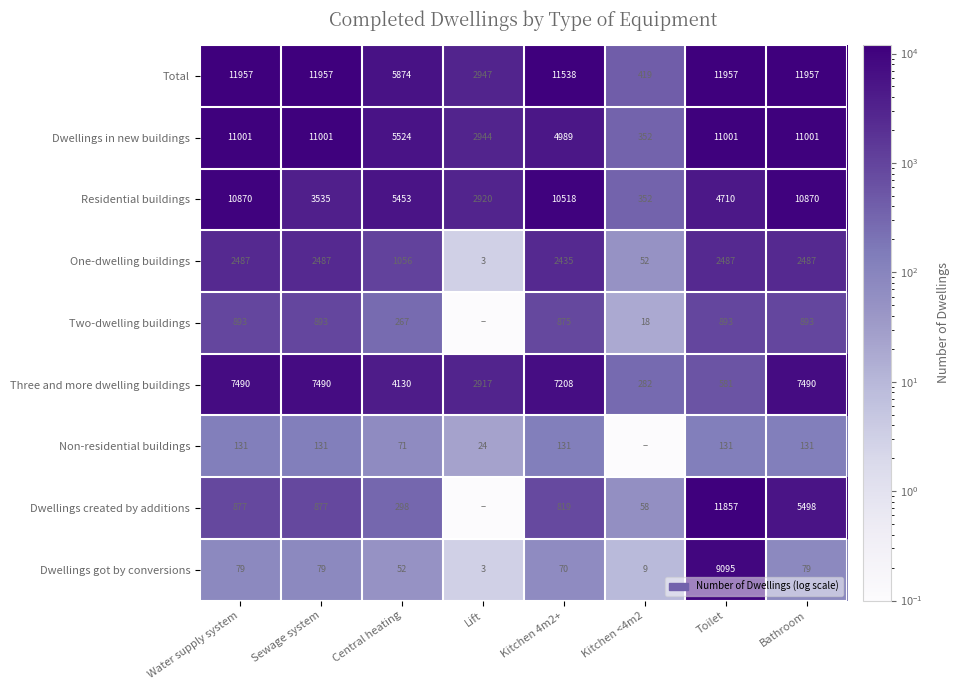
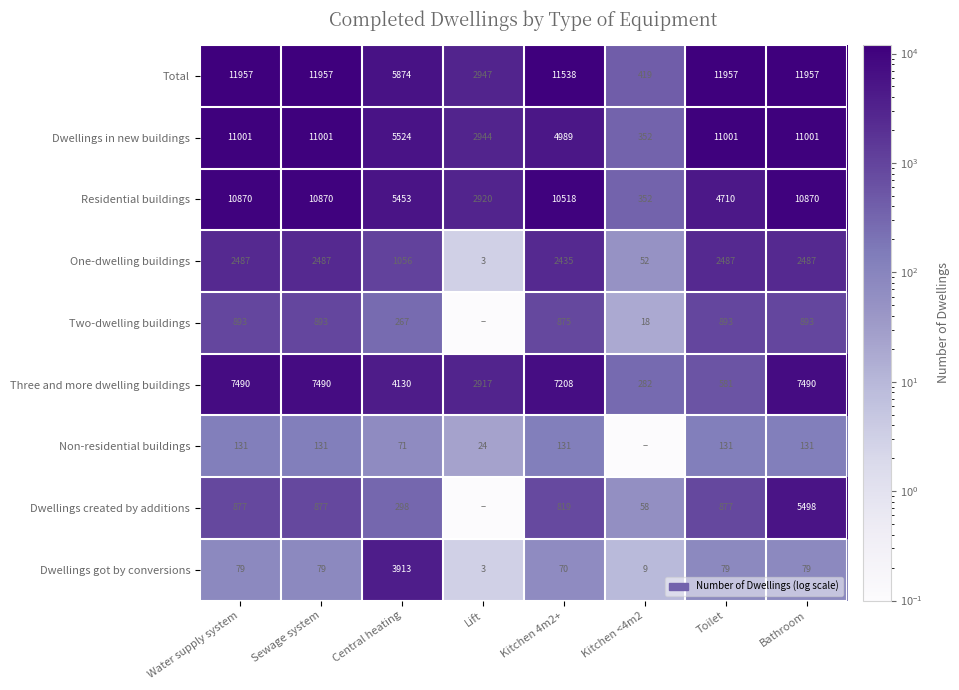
Residential buildings, Sewage system: 3535 -> 10870
Dwellings created by additions, Toilet: 11857 -> 877
Dwellings got by conversions, Central heating: 52 -> 3913
Dwellings got by conversions, Toilet: 9095 -> 79
